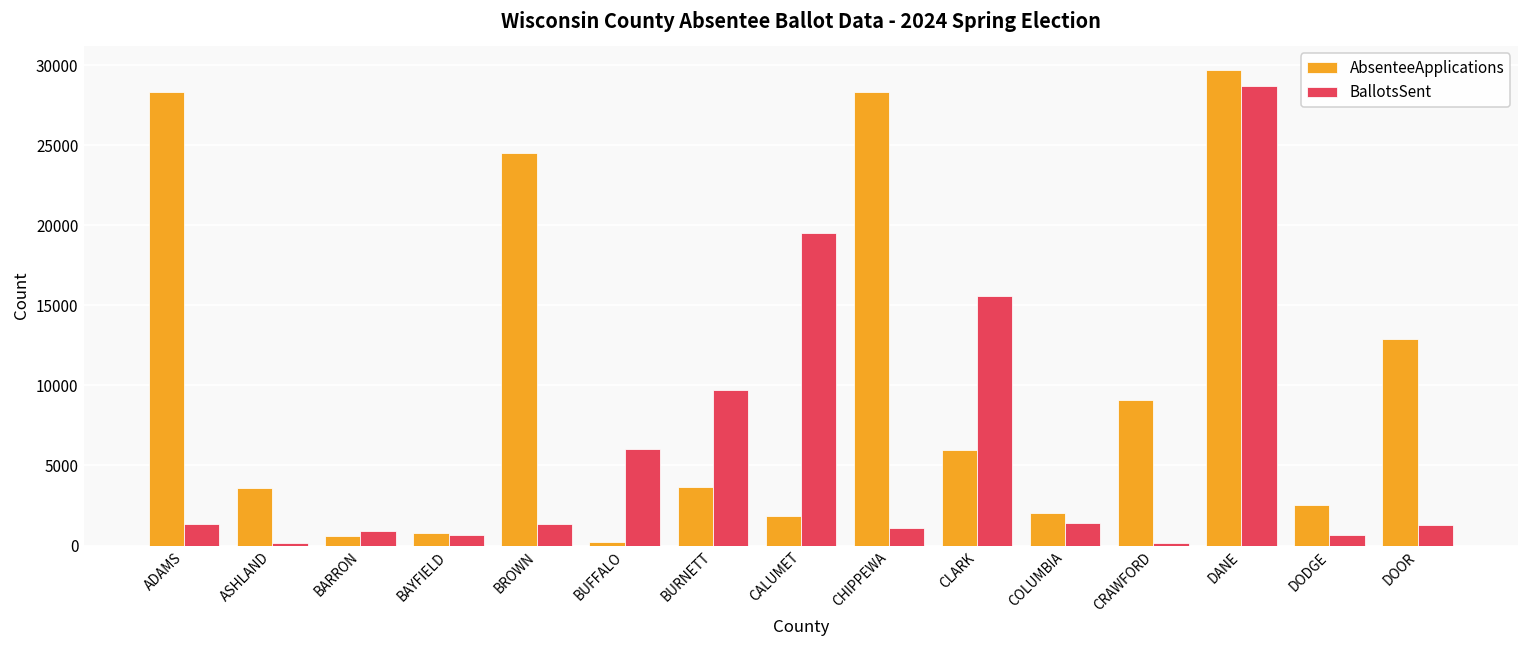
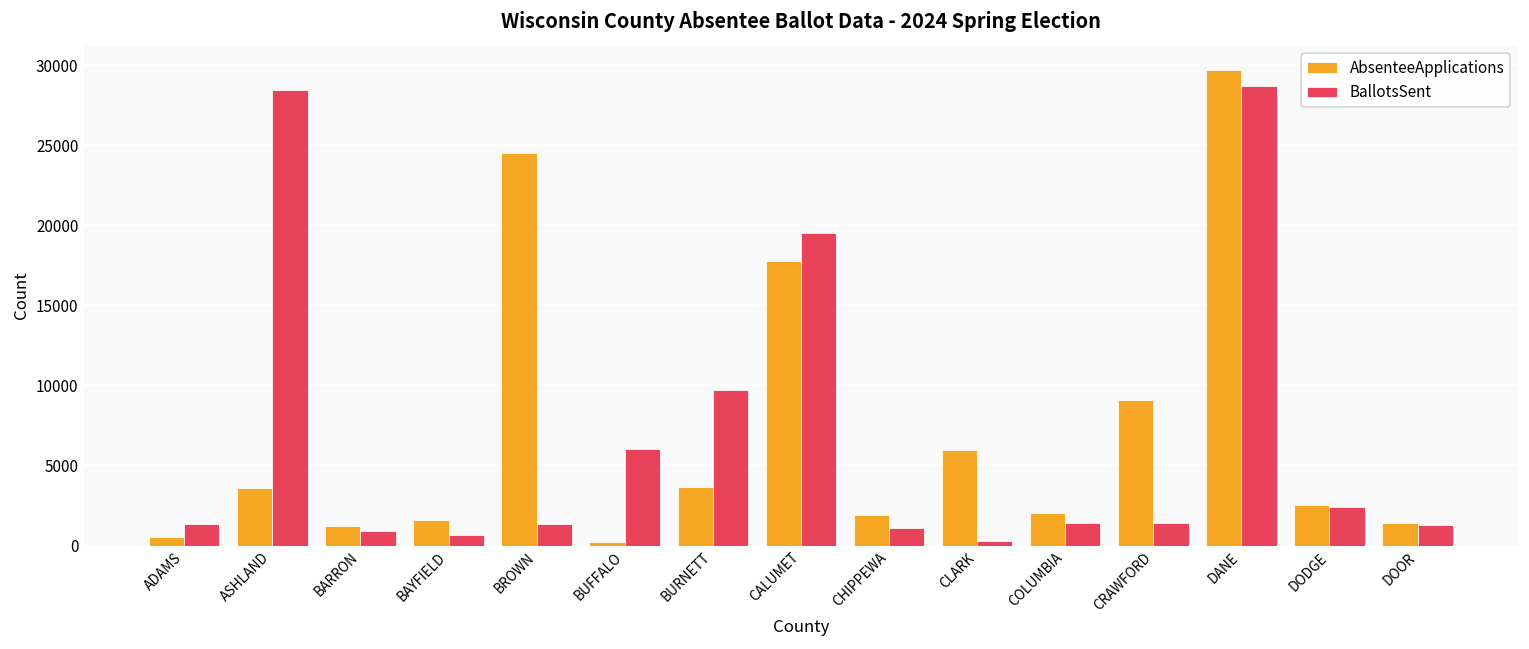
AbsenteeApplications, ADAMS: 28300 -> 600
BallotsSent, ASHLAND: 100 -> 28400
AbsenteeApplications, BARRON: 600 -> 1200
AbsenteeApplications, BAYFIELD: 800 -> 1600
AbsenteeApplications, CALUMET: 1900 -> 17700
AbsenteeApplications, CHIPPEWA: 28300 -> 1900
BallotsSent, CLARK: 15600 -> 300
BallotsSent, CRAWFORD: 100 -> 1400
BallotsSent, DODGE: 600 -> 2400
AbsenteeApplications, DOOR: 12900 -> 1400
